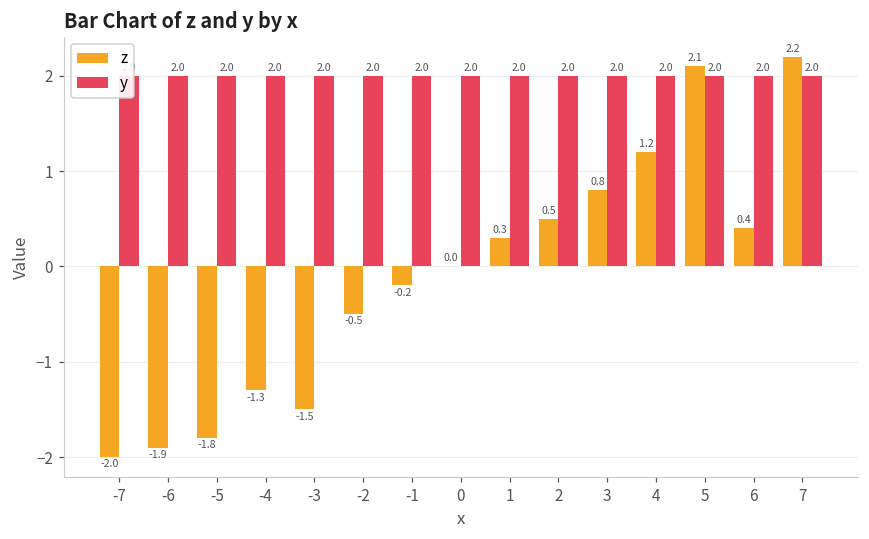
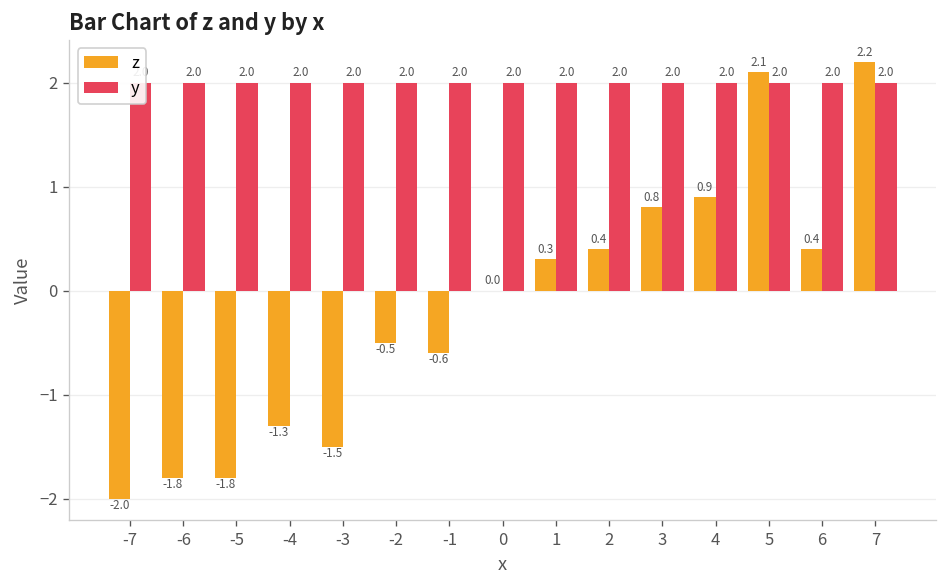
z, -6: -1.9 -> -1.8
z, -1: -0.2 -> -0.6
z, 2: 0.5 -> 0.4
z, 4: 1.2 -> 0.9
